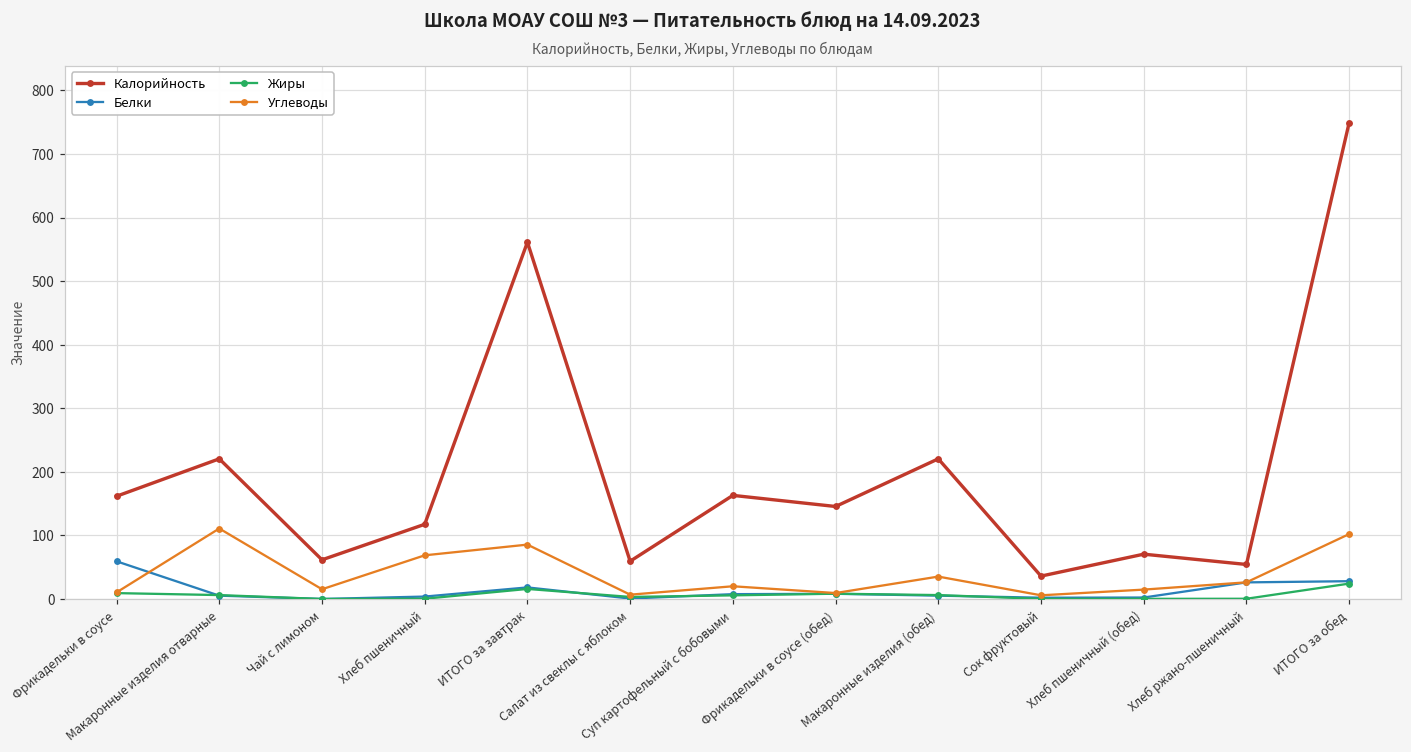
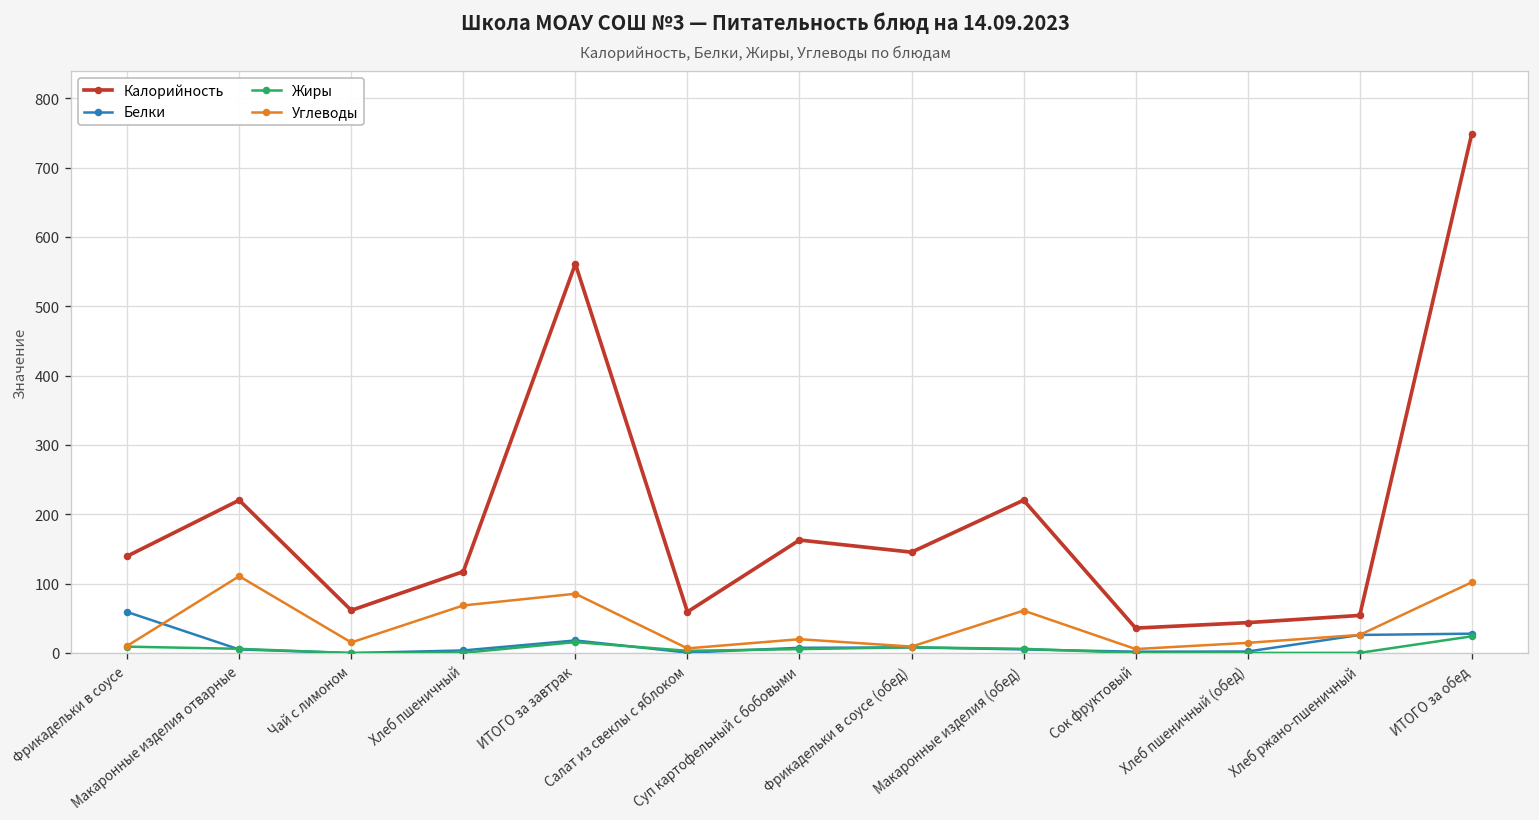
Калорийность, Фрикадельки в соусе: 160 -> 140
Углеводы, Макаронные изделия (обед): 40 -> 60
Калорийность, Хлеб пшеничный (обед): 70 -> 40
